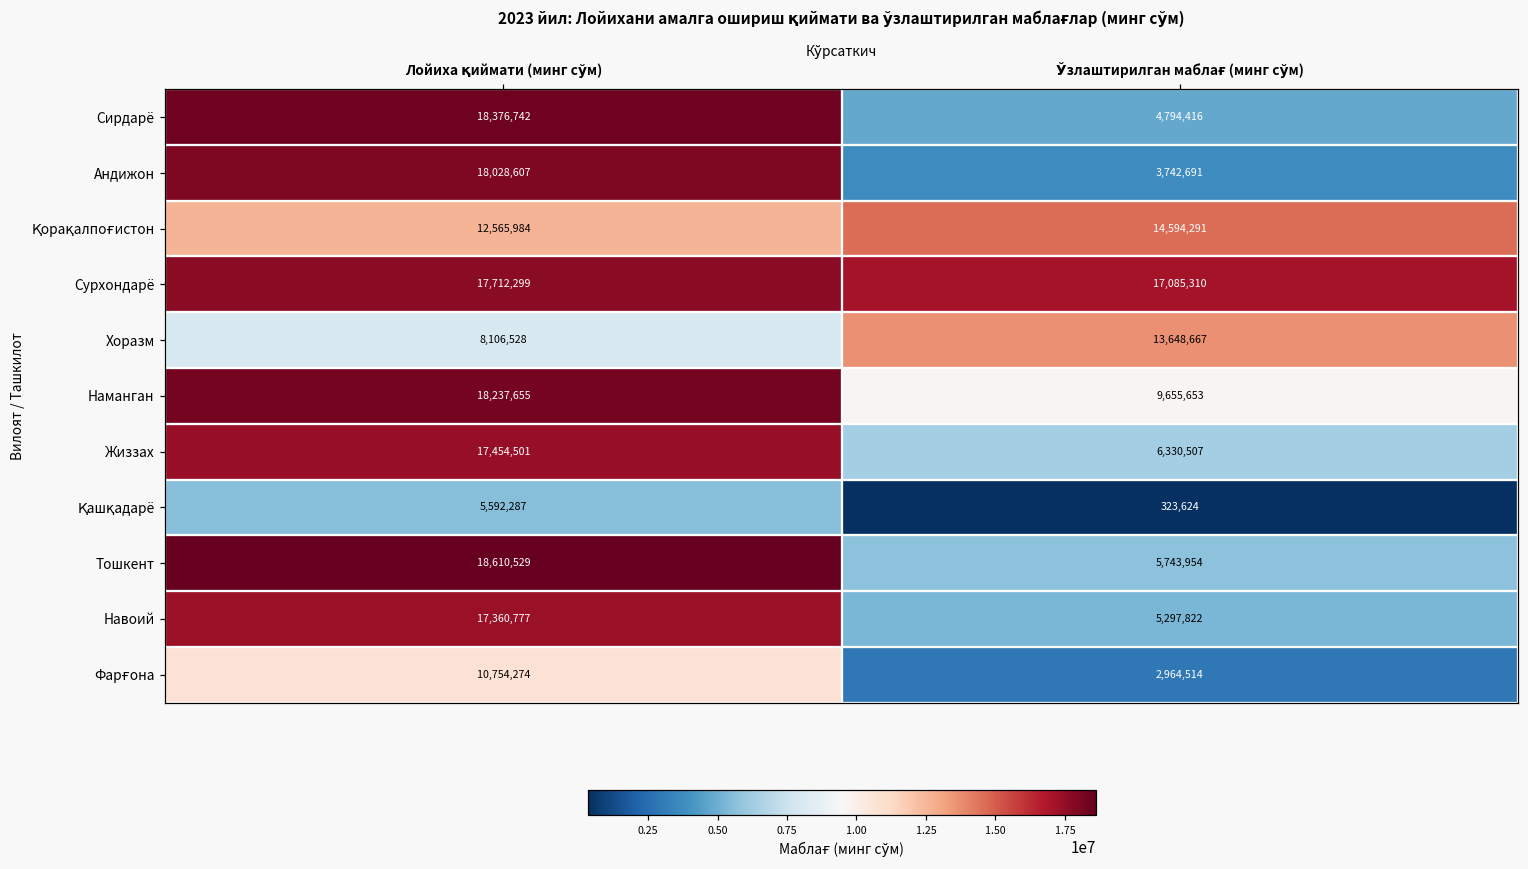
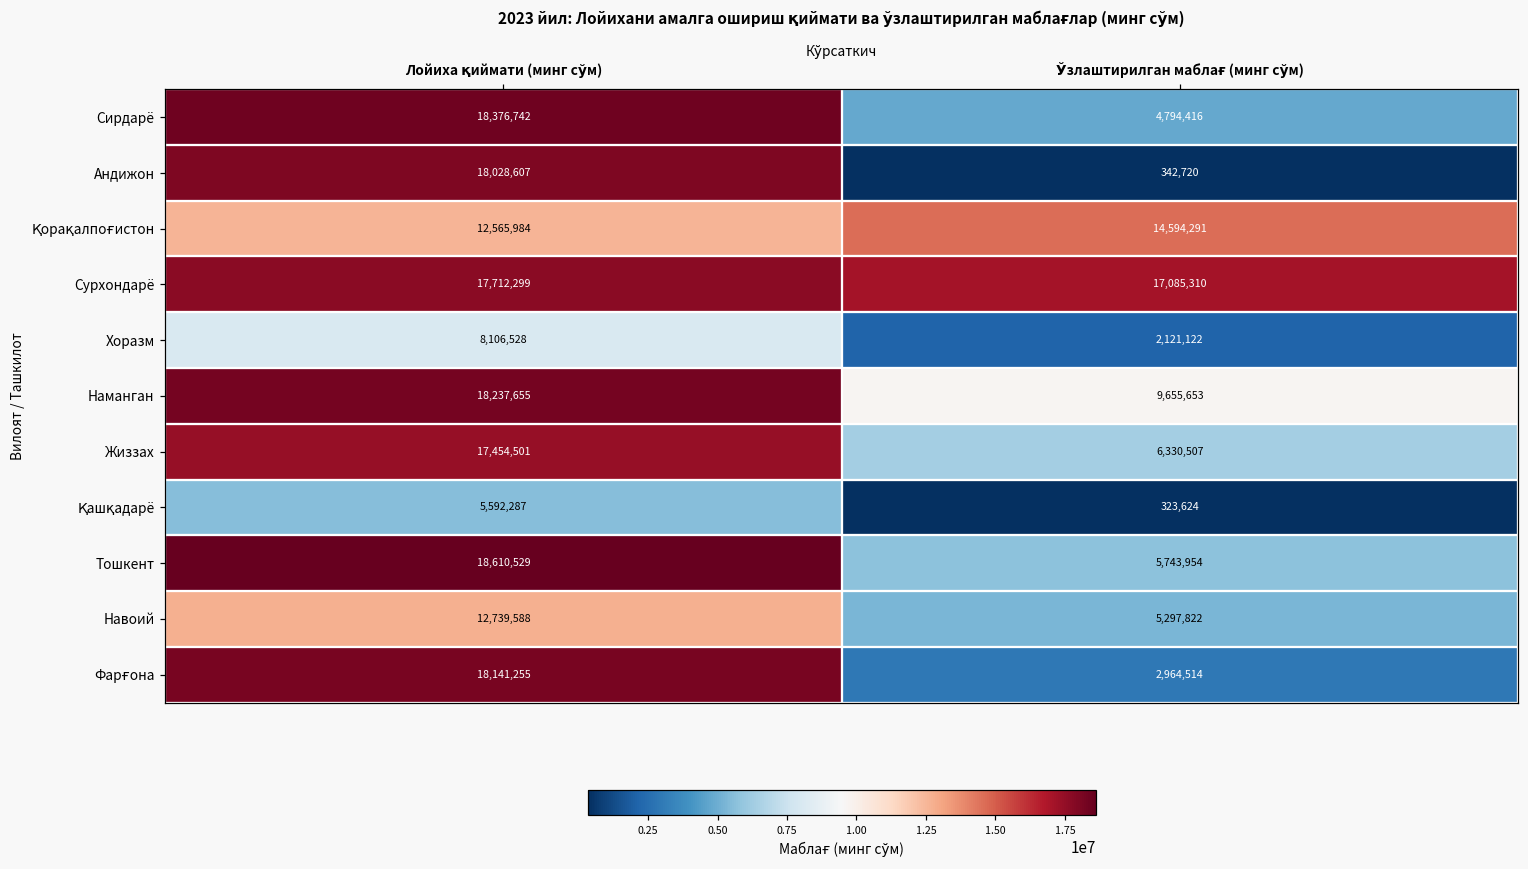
Андижон, Ўзлаштирилган маблағ (минг сўм): 3,742,691 -> 342,720
Хоразм, Ўзлаштирилган маблағ (минг сўм): 13,648,667 -> 2,121,122
Навоий, Лойиха қиймати (минг сўм): 17,360,777 -> 12,739,588
Фарғона, Лойиха қиймати (минг сўм): 10,754,274 -> 18,141,255
